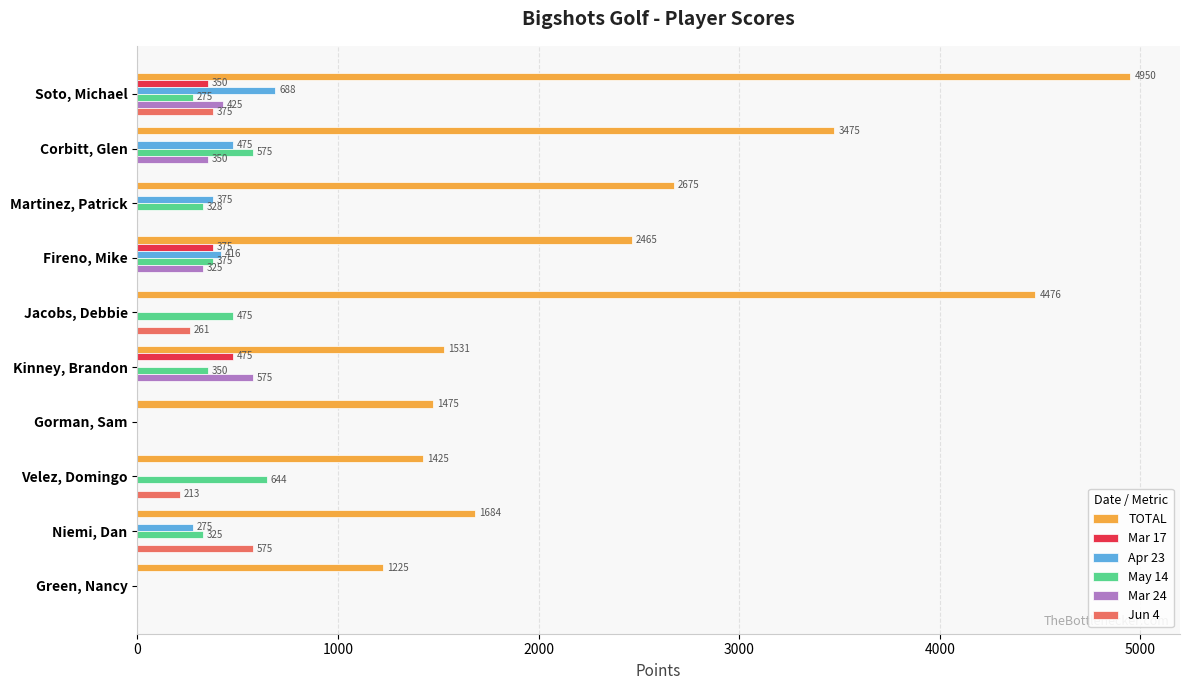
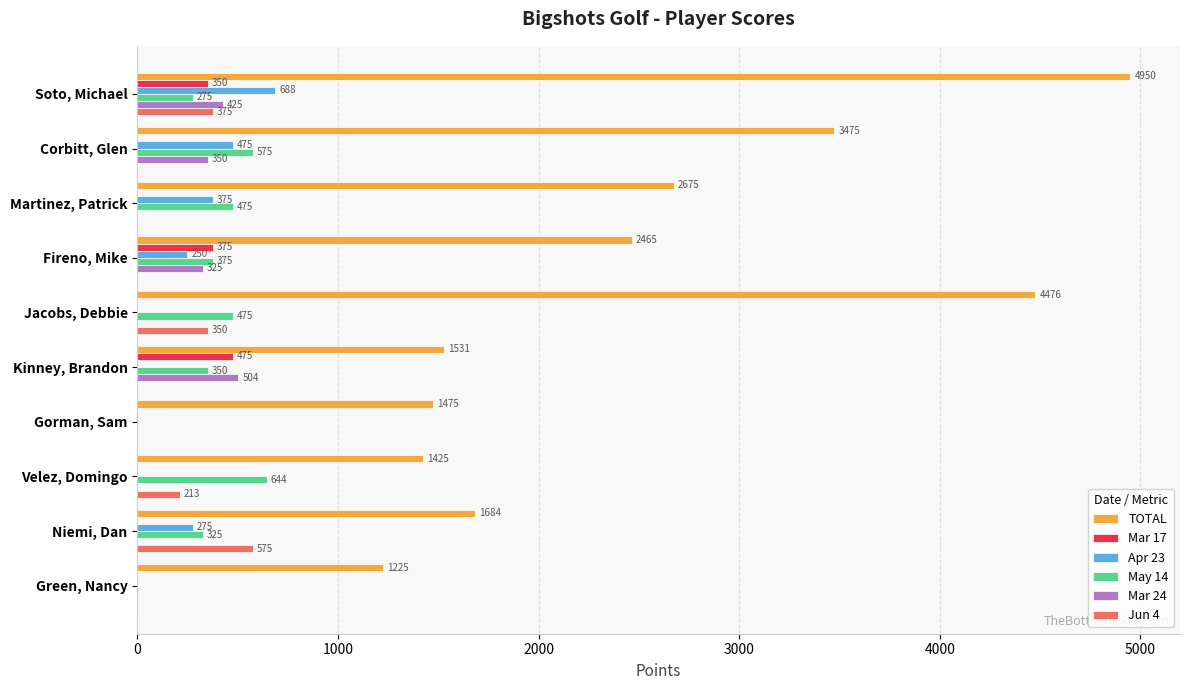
May 14, Martinez, Patrick: 328 -> 475
Apr 23, Fireno, Mike: 416 -> 250
Jun 4, Jacobs, Debbie: 261 -> 350
Mar 24, Kinney, Brandon: 575 -> 504
